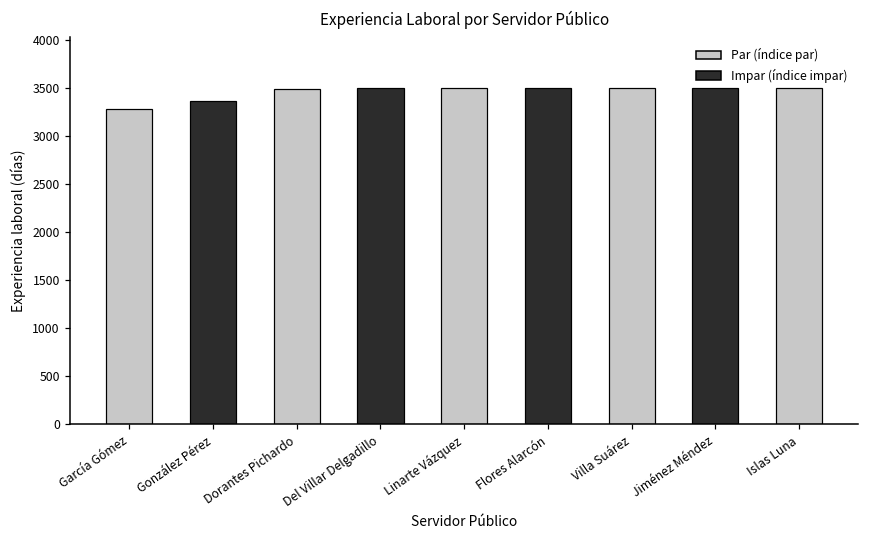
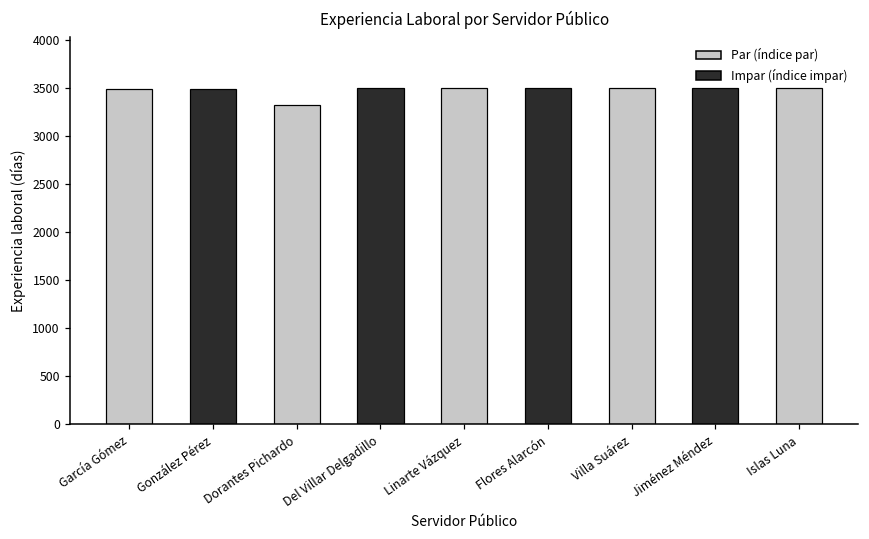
García Gómez: 3300 -> 3500
González Pérez: 3400 -> 3500
Dorantes Pichardo: 3500 -> 3300
